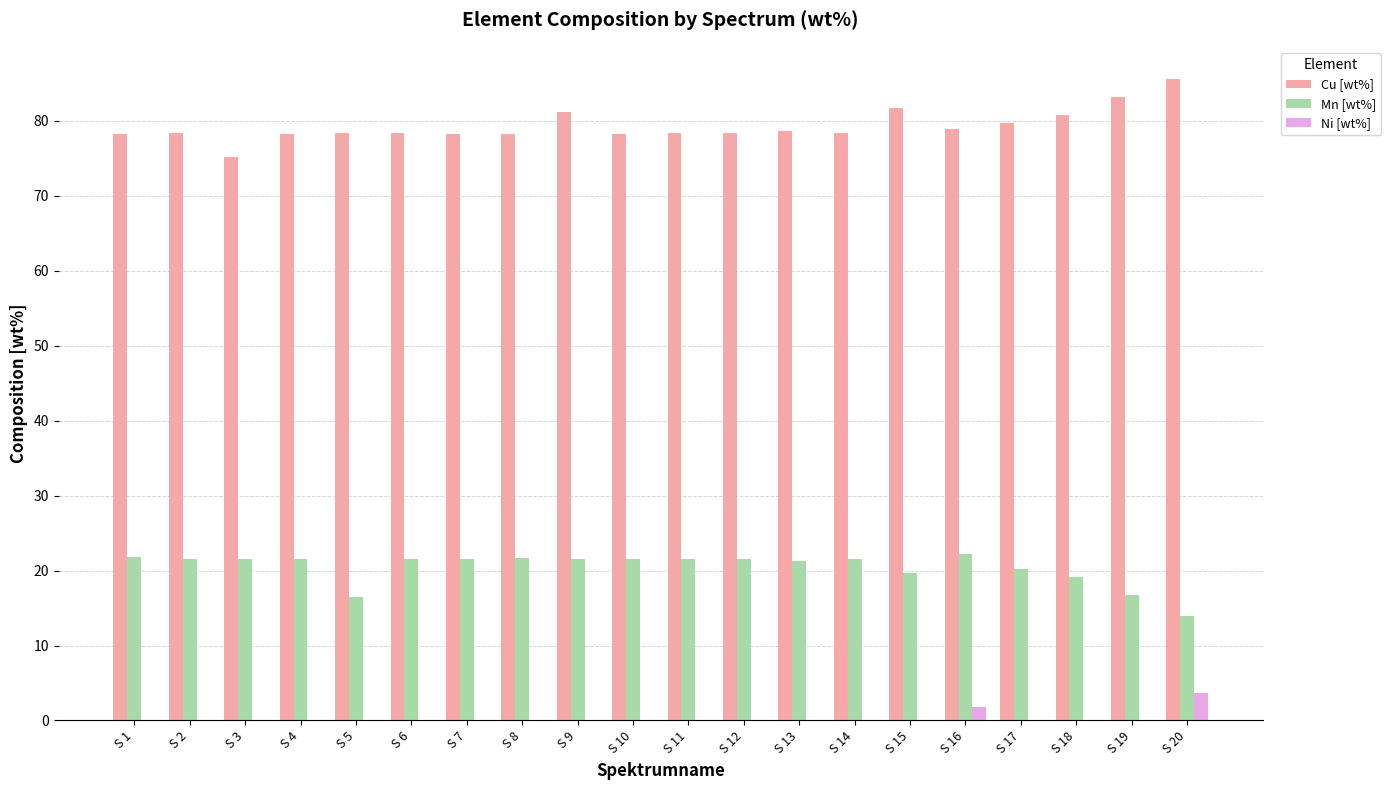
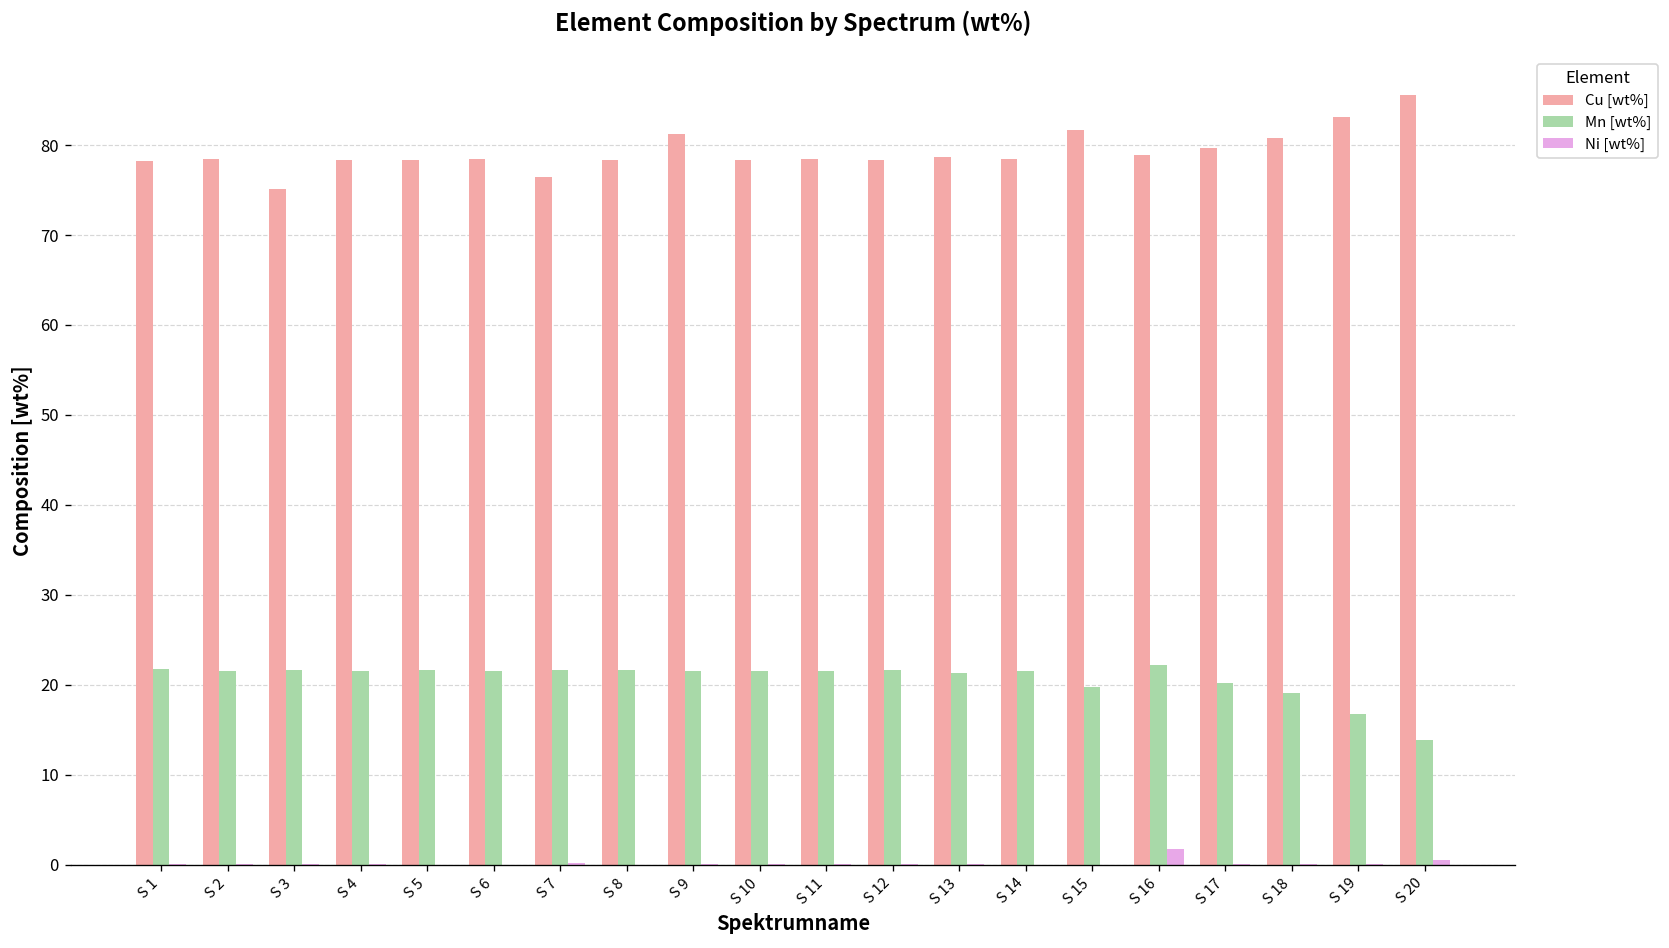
Mn [wt%], S 5: 16 -> 22
Cu [wt%], S 7: 78 -> 76
Ni [wt%], S 20: 4 -> 0
